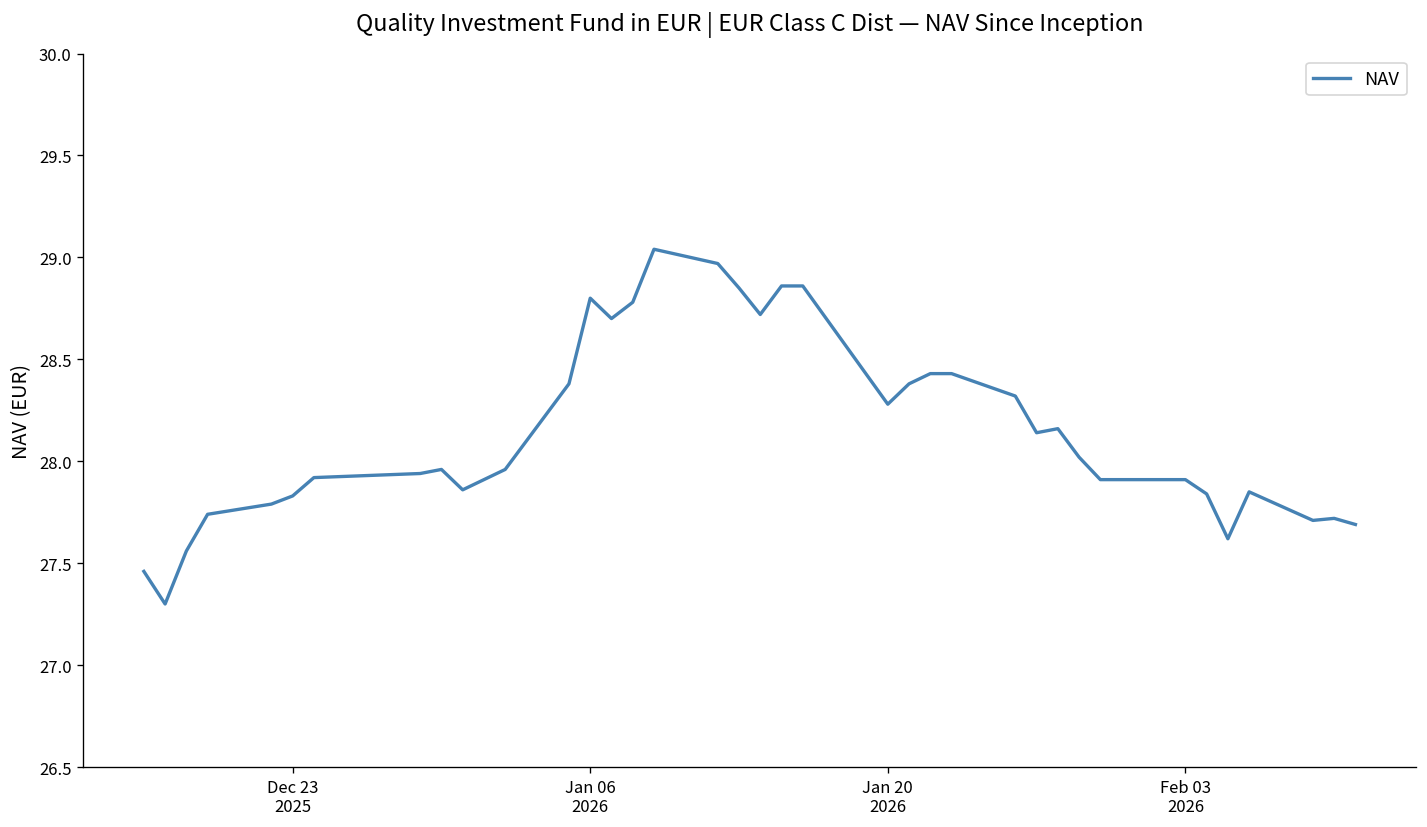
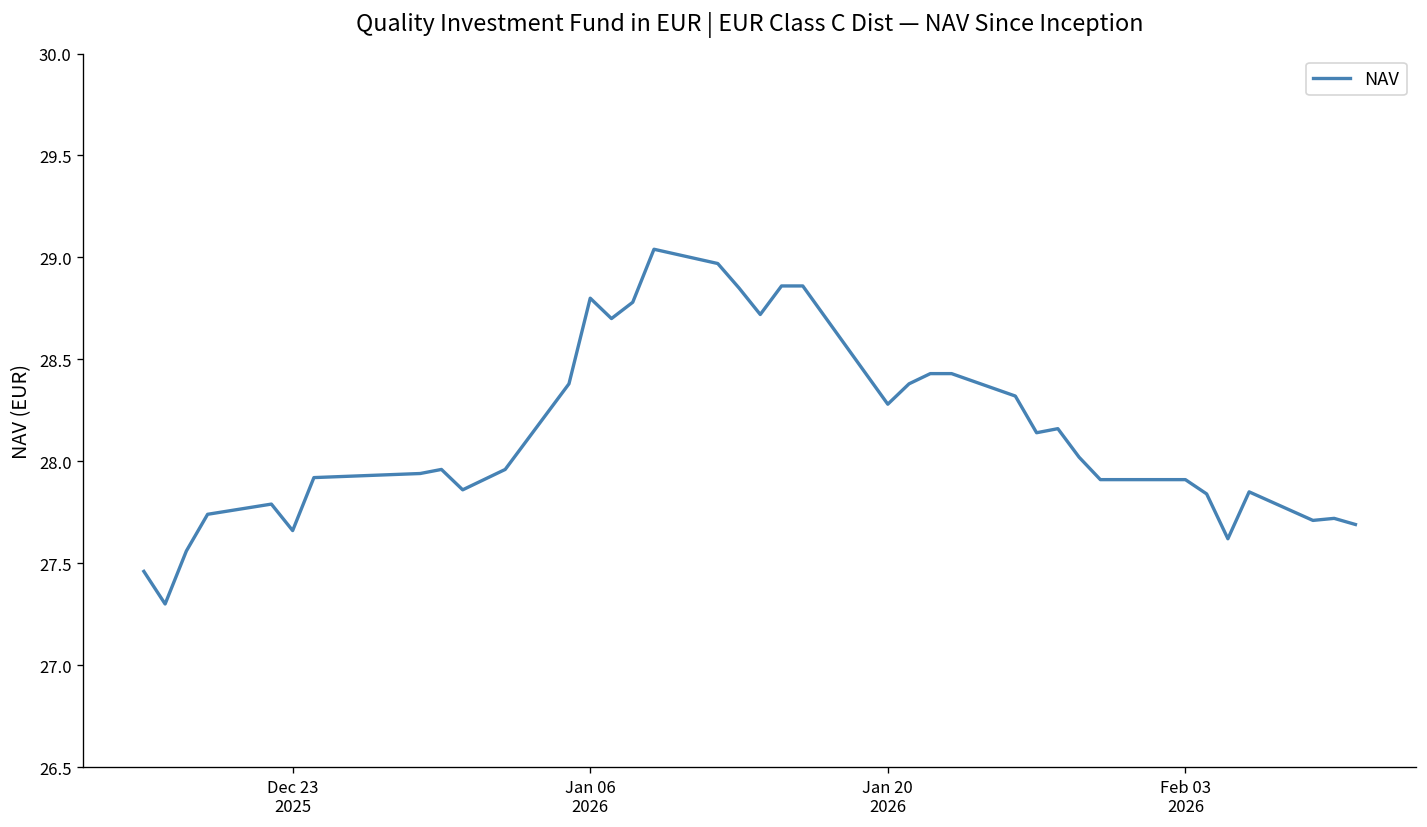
Dec 23 2025: 27.83 -> 27.66
